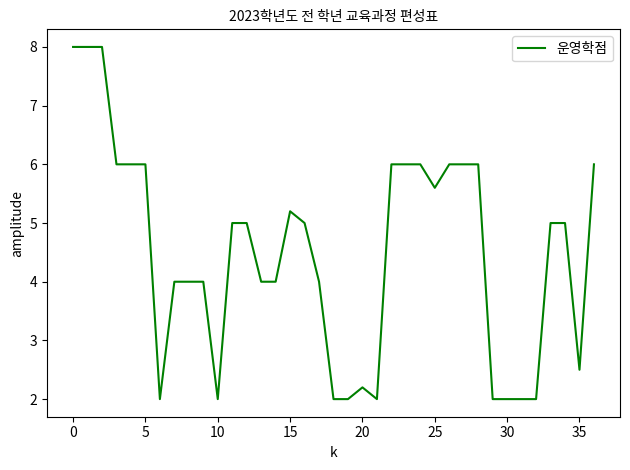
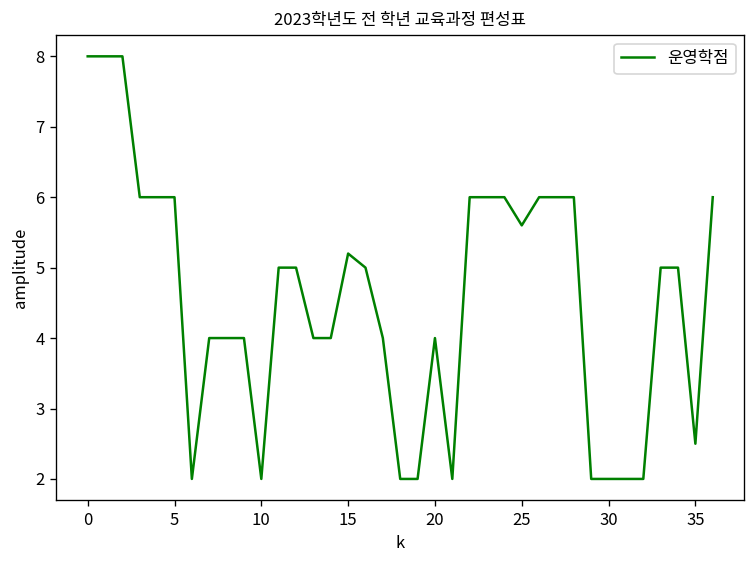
20: 2.2 -> 4.0
